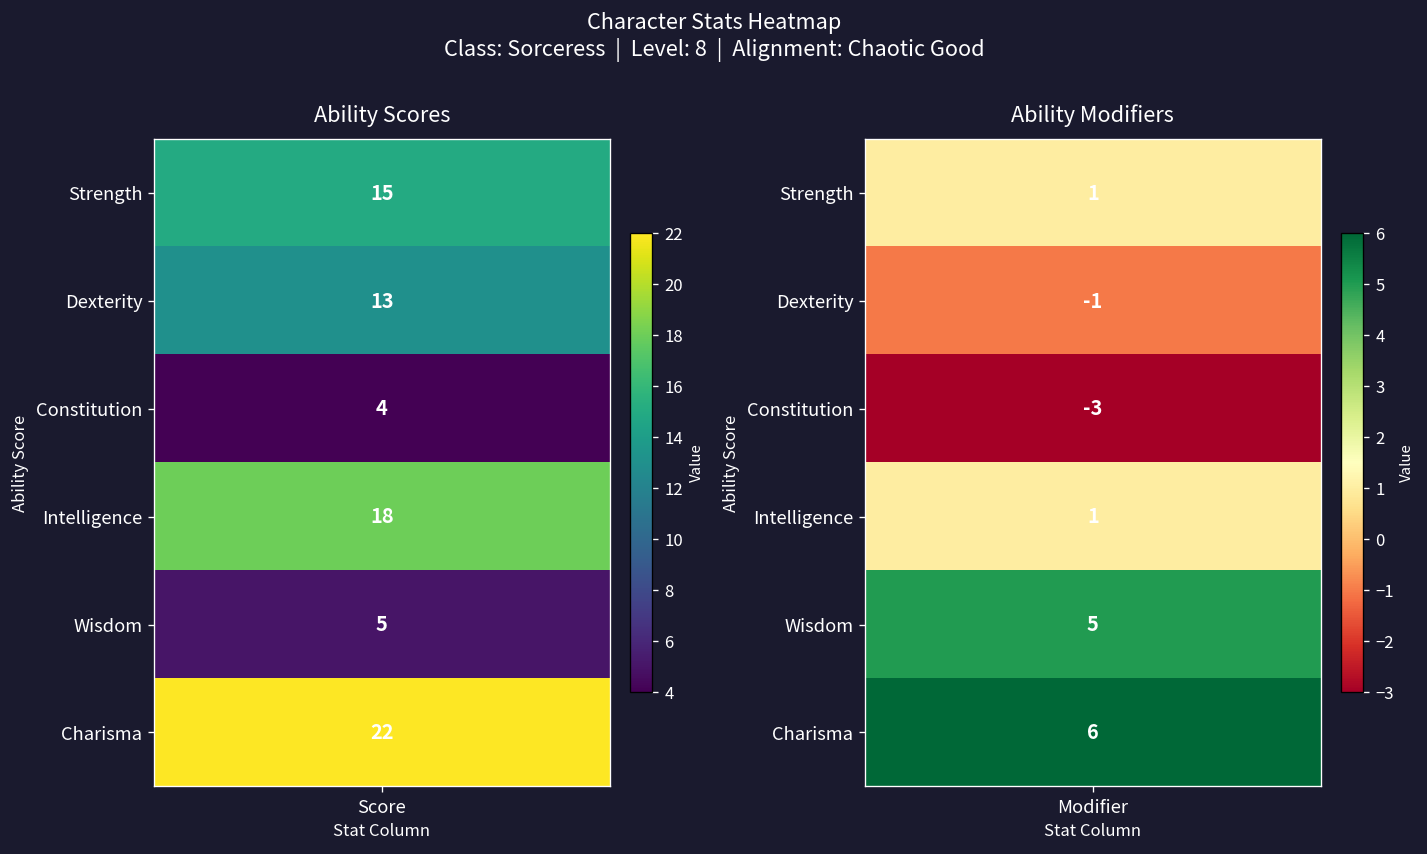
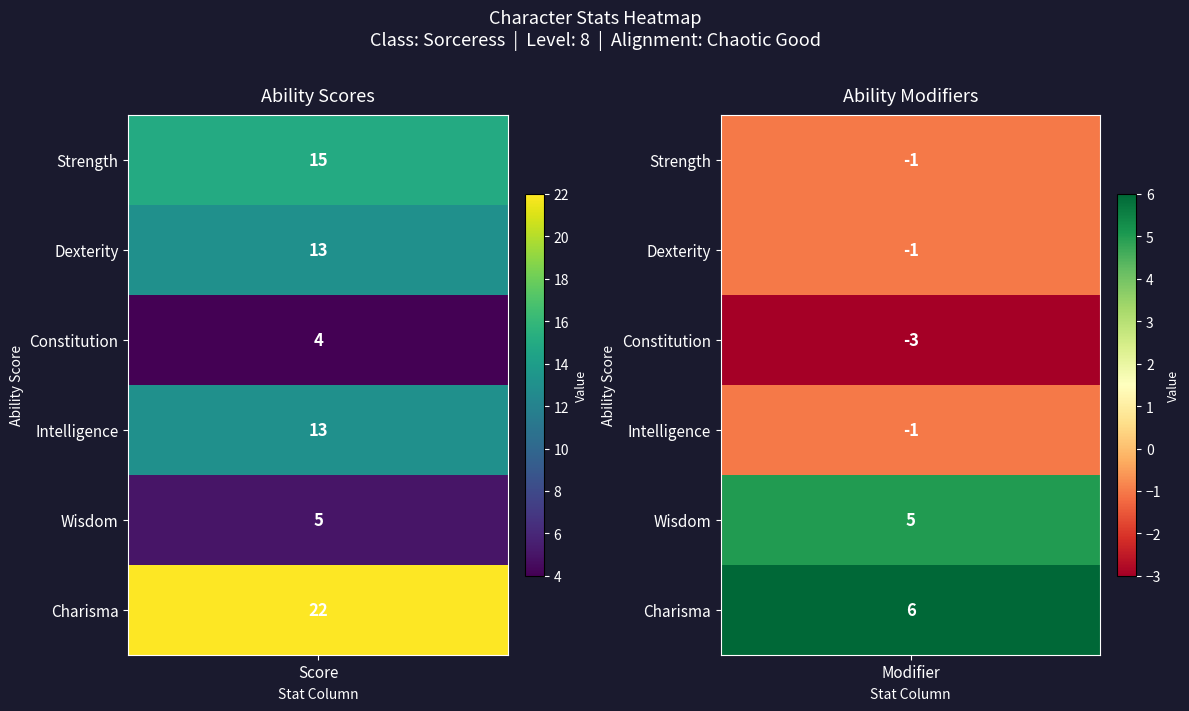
Ability Scores, Intelligence, Score: 18 -> 13
Ability Modifiers, Strength, Modifier: 1 -> -1
Ability Modifiers, Intelligence, Modifier: 1 -> -1
